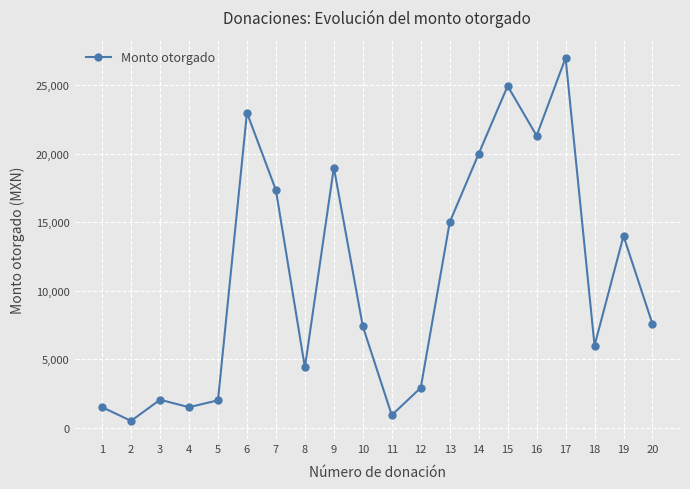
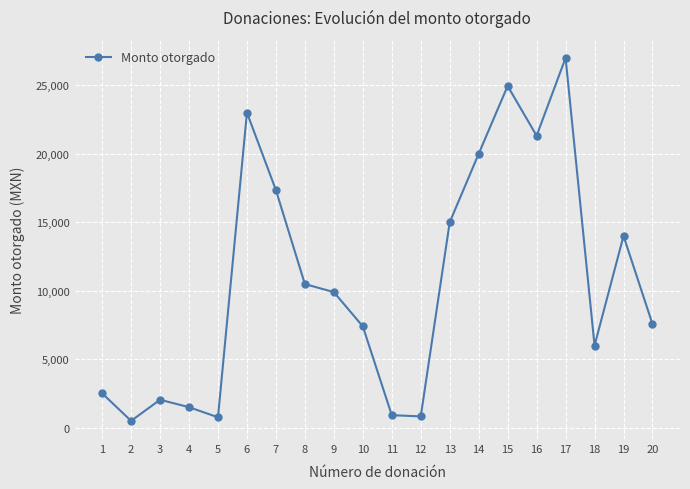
1: 1,500 -> 2,500
5: 2,000 -> 800
8: 4,400 -> 10,500
9: 19,000 -> 9,900
12: 2,900 -> 800
